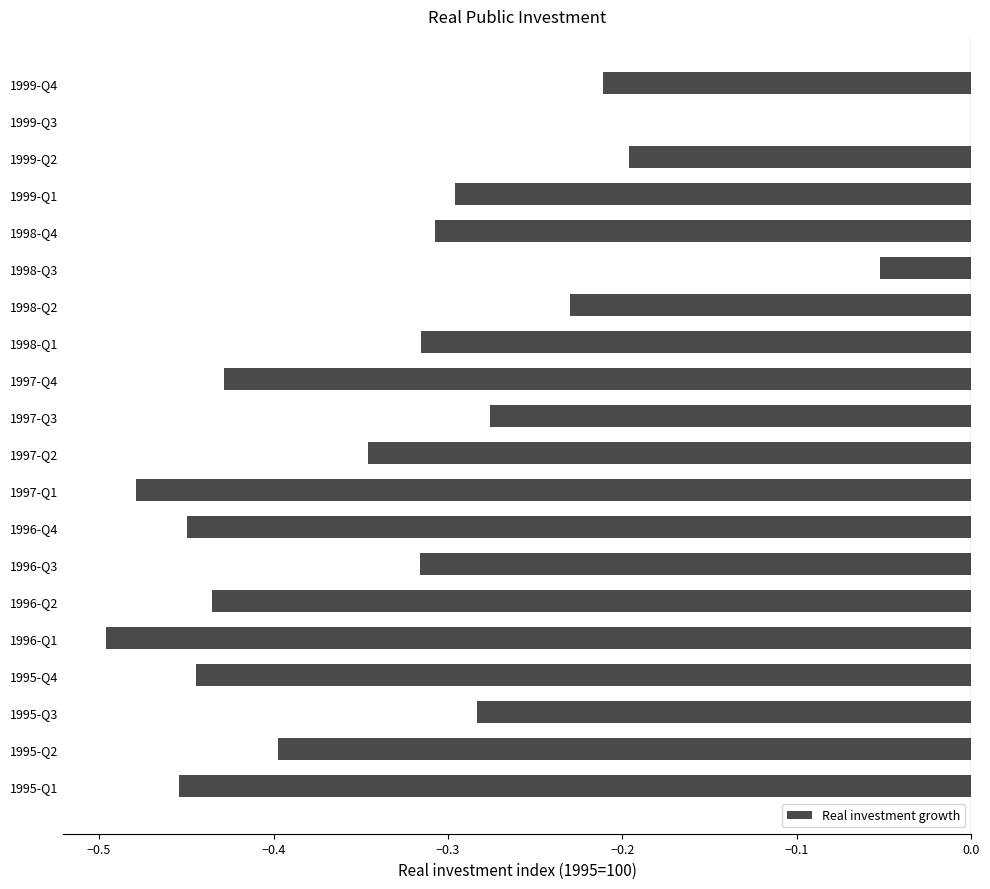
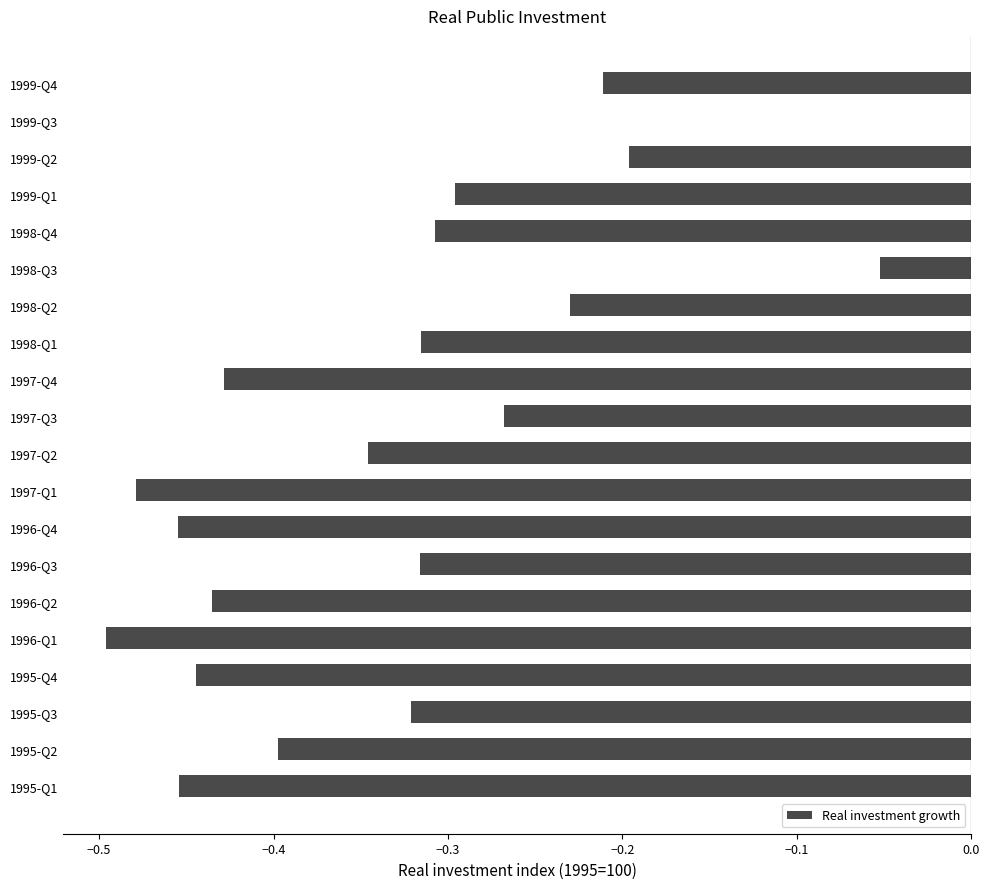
1997-Q3: -0.276 -> -0.268
1996-Q4: -0.450 -> -0.455
1995-Q3: -0.283 -> -0.321
